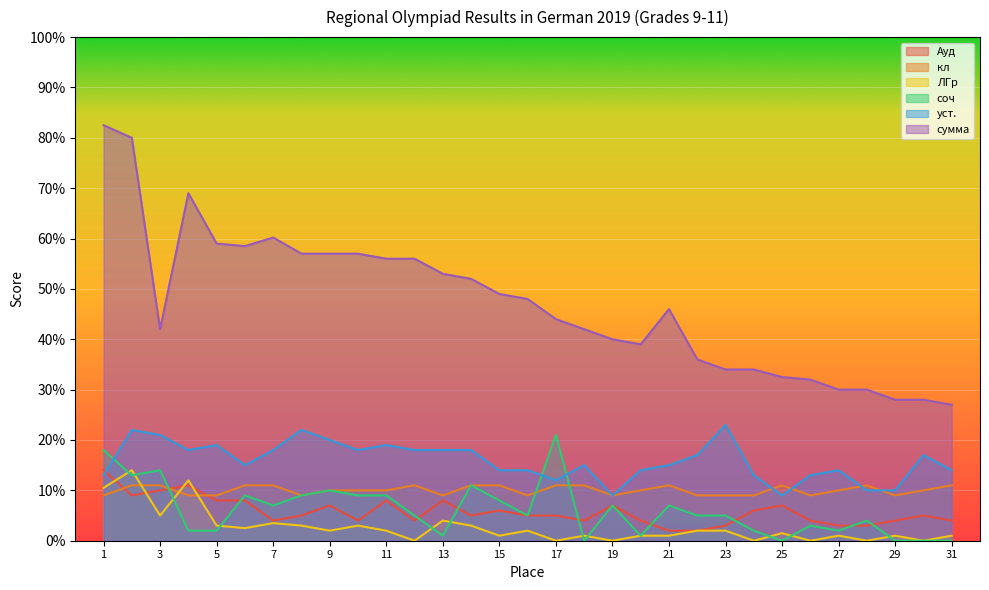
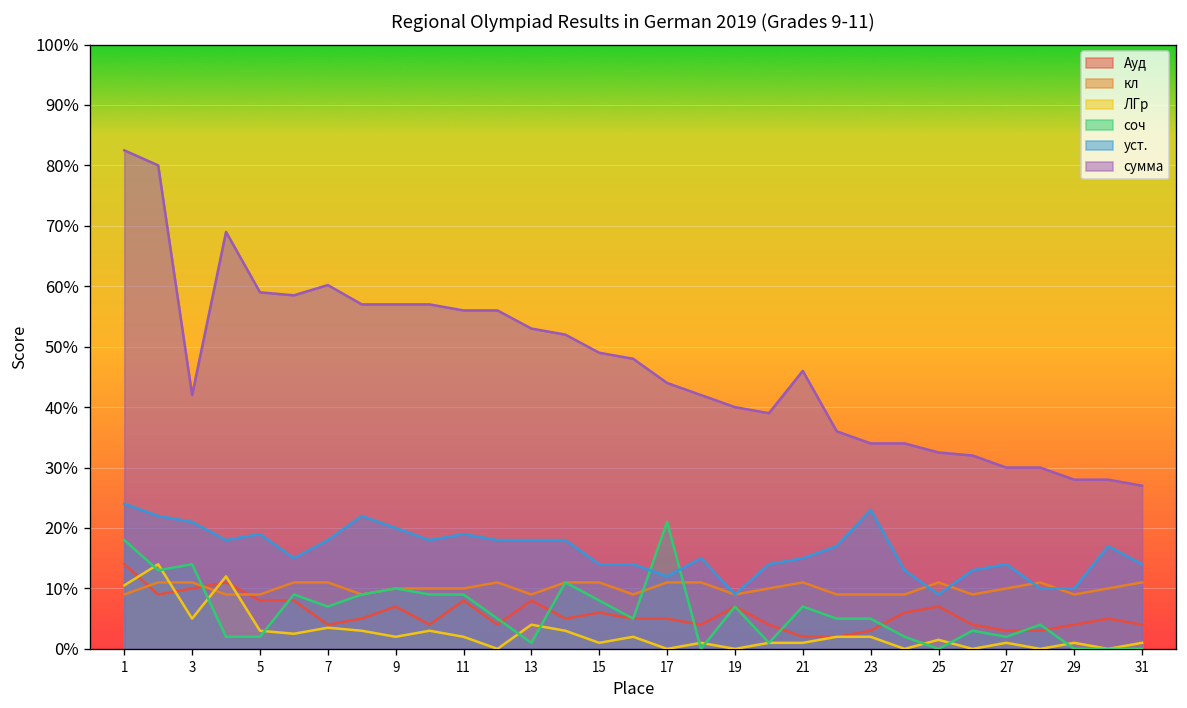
уст., 1: 13% -> 24%
